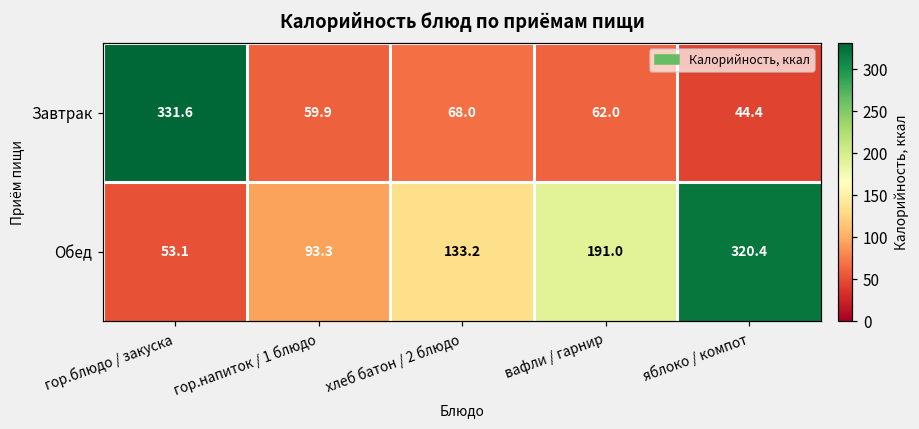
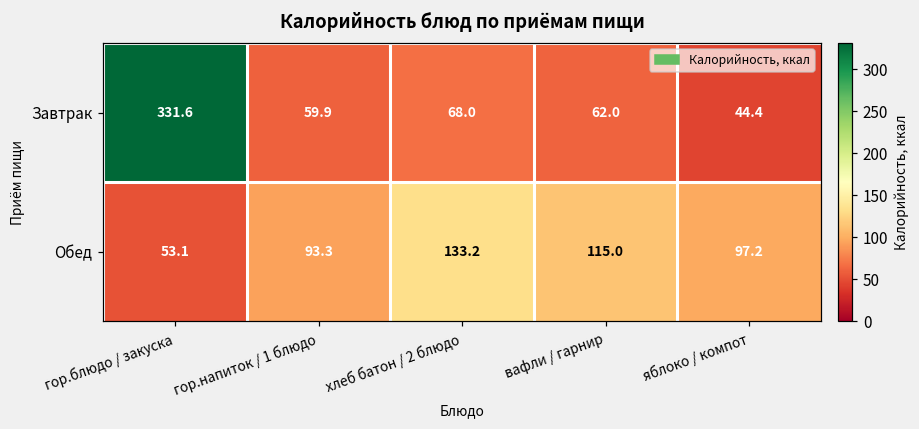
Обед, вафли / гарнир: 191.0 -> 115.0
Обед, яблоко / компот: 320.4 -> 97.2
